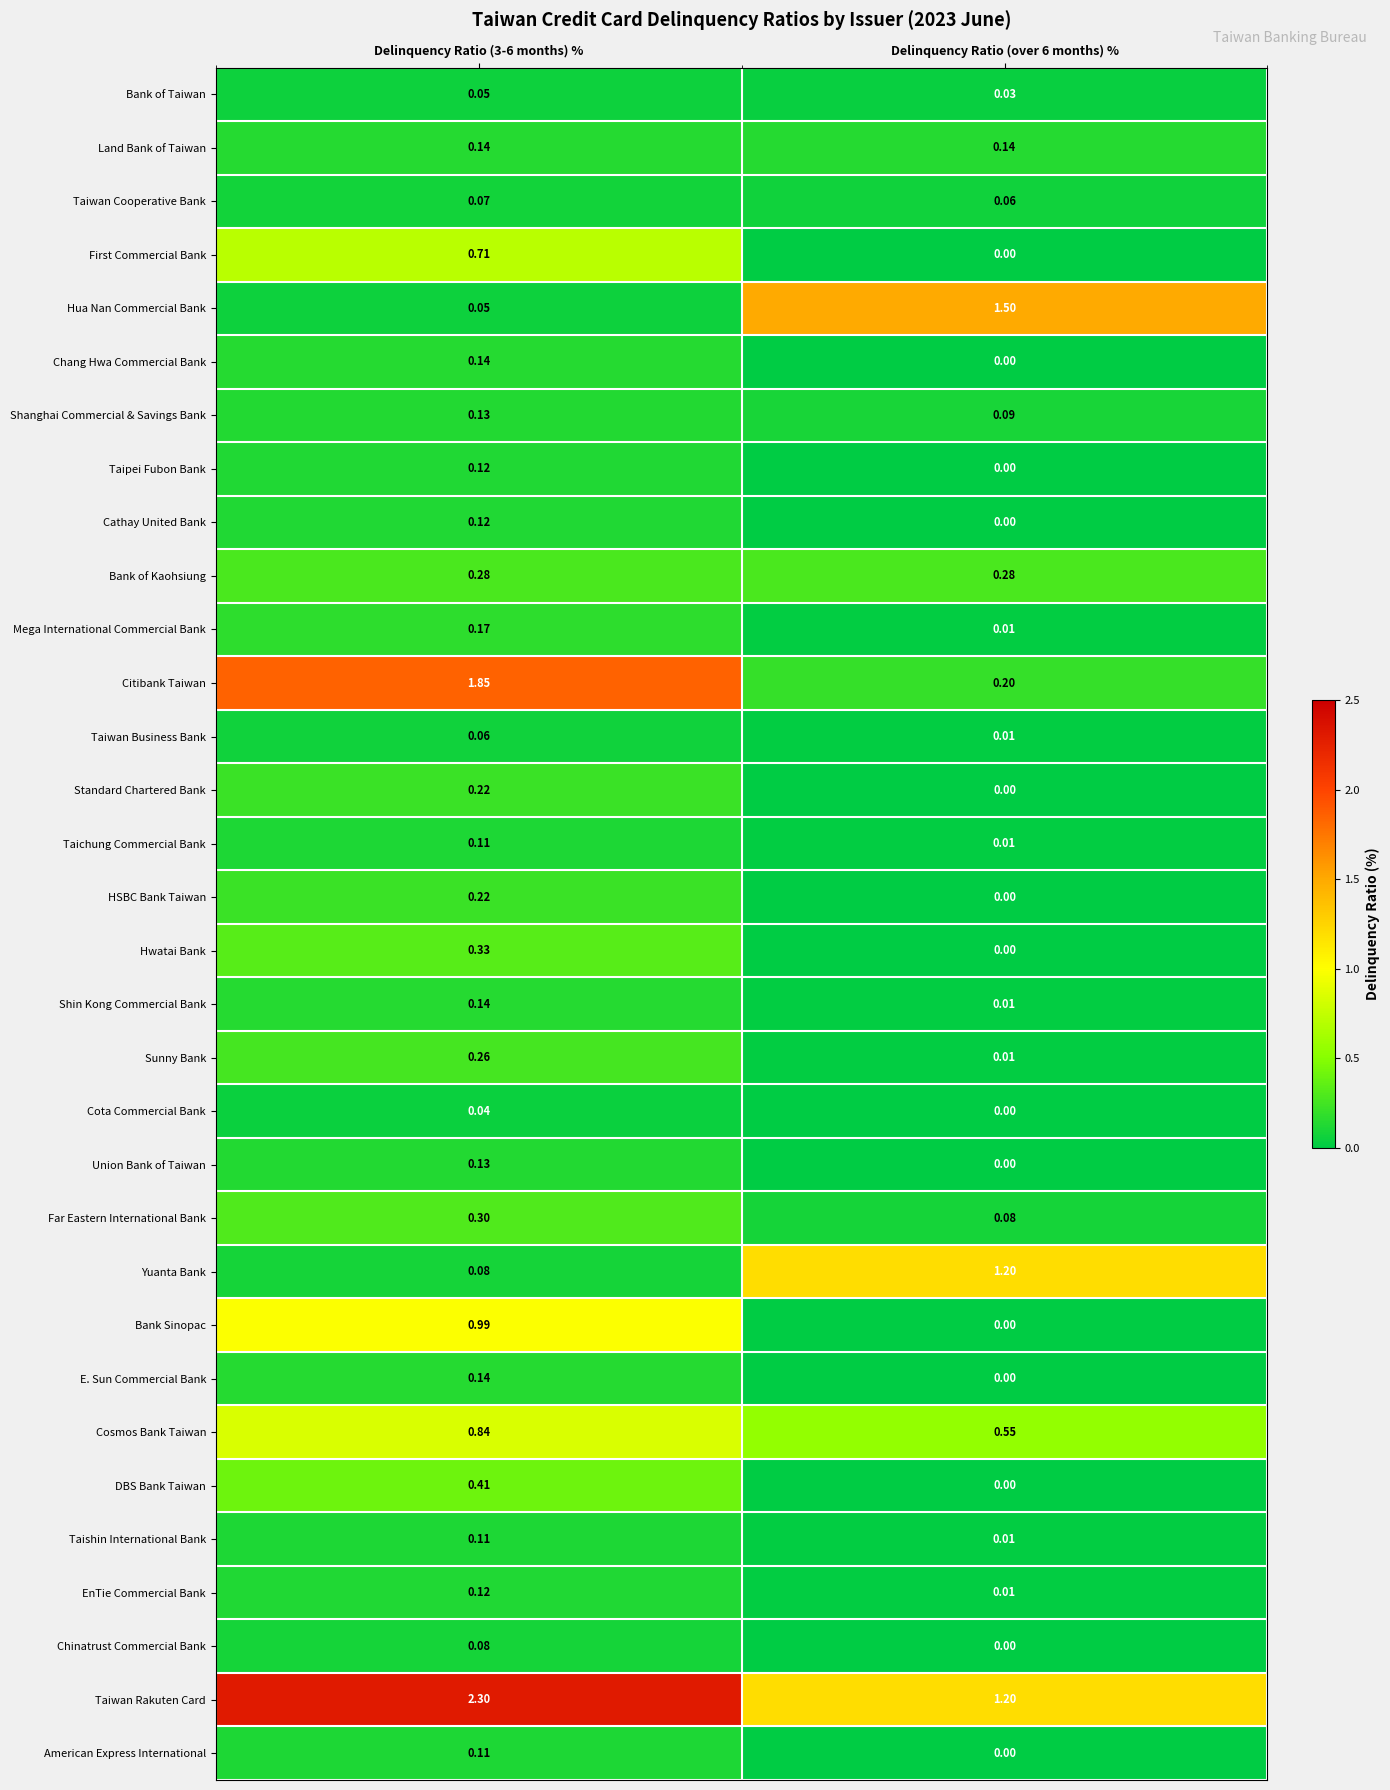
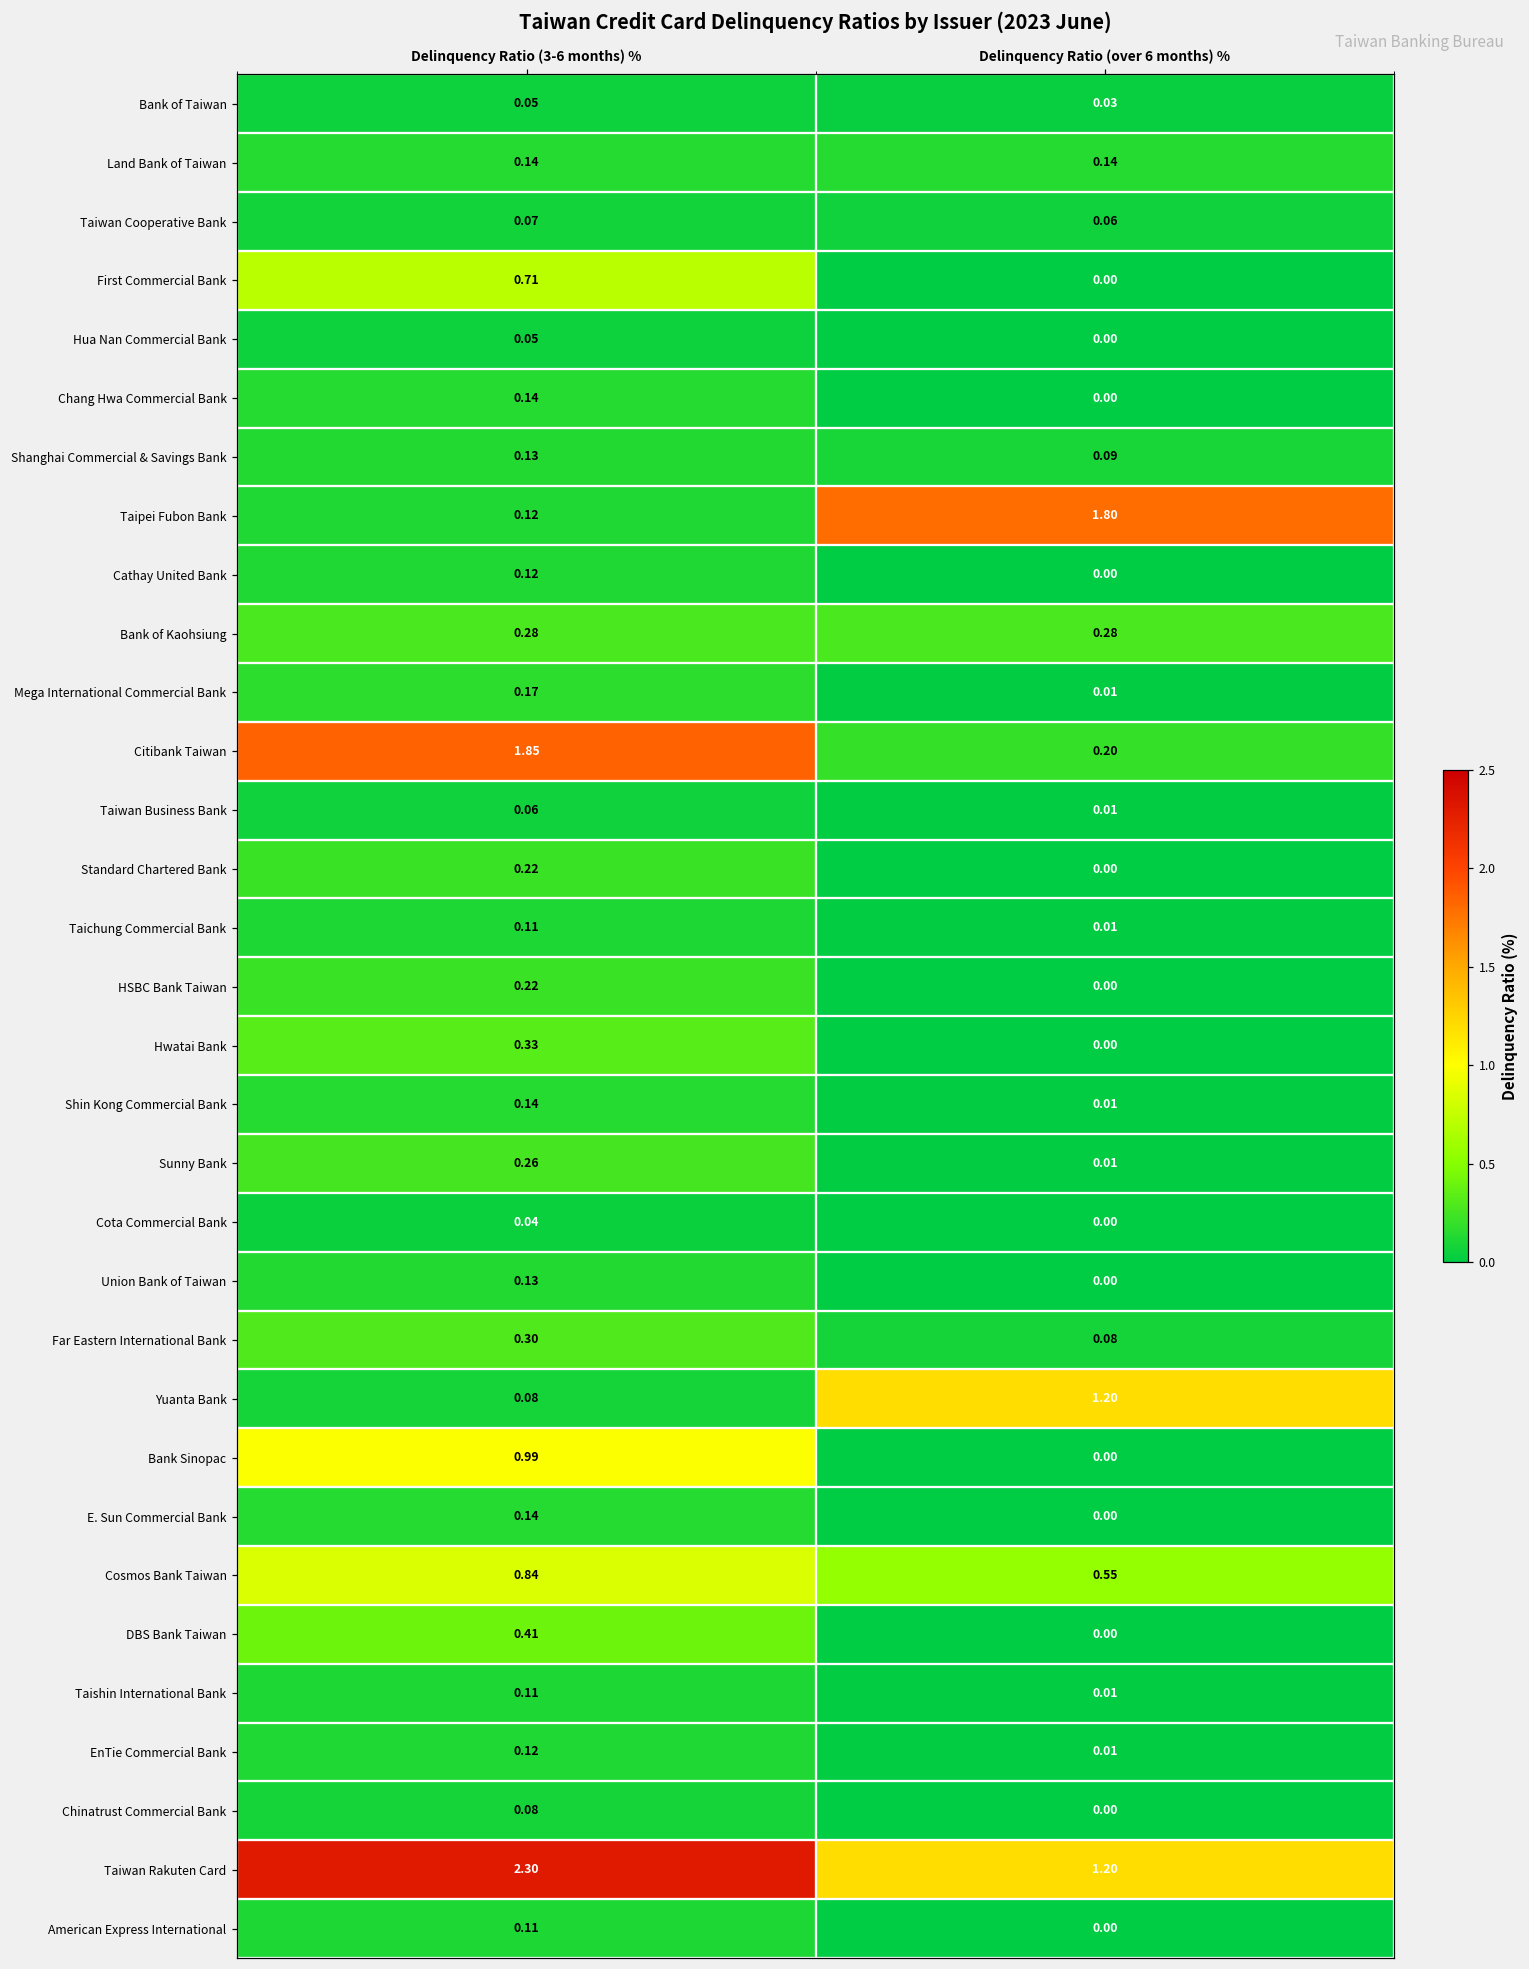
Hua Nan Commercial Bank, Delinquency Ratio (over 6 months) %: 1.50 -> 0.00
Taipei Fubon Bank, Delinquency Ratio (over 6 months) %: 0.00 -> 1.80
